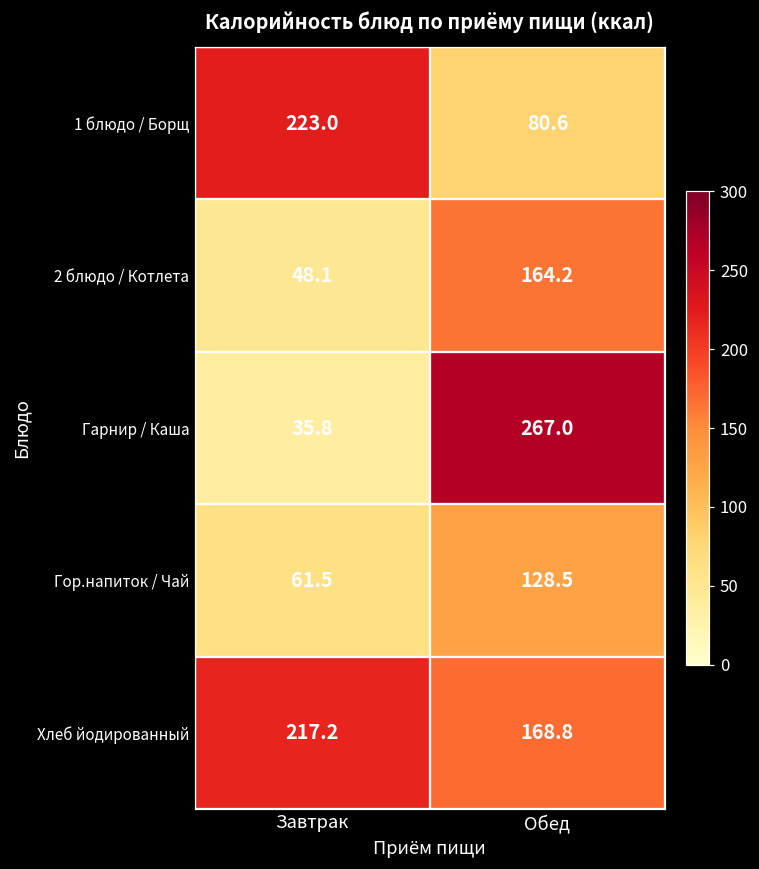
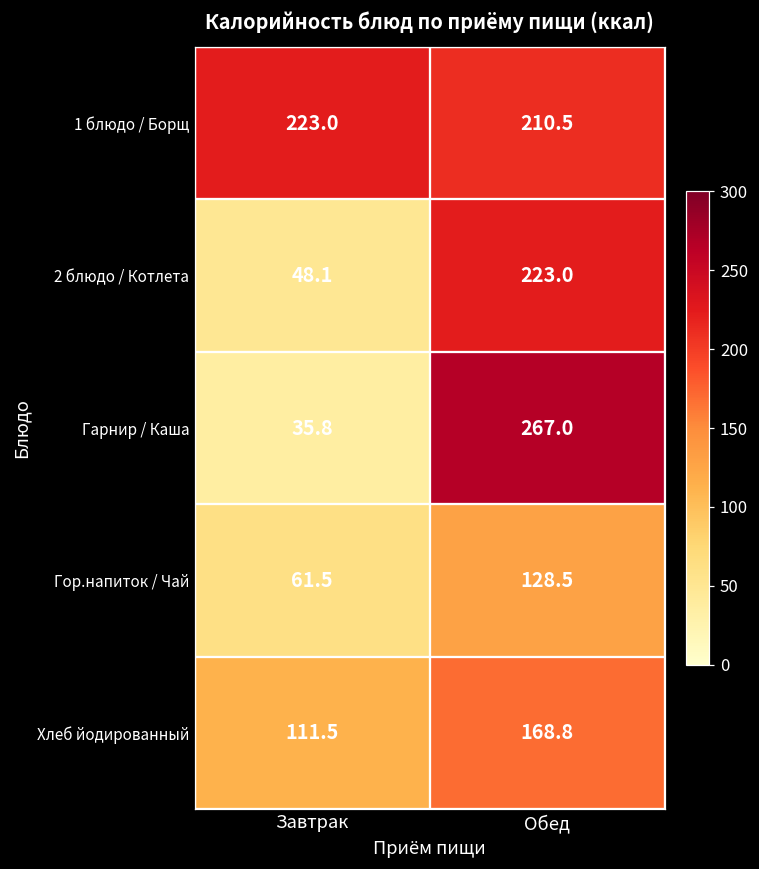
1 блюдо / Борщ, Обед: 80.6 -> 210.5
2 блюдо / Котлета, Обед: 164.2 -> 223.0
Хлеб йодированный, Завтрак: 217.2 -> 111.5
